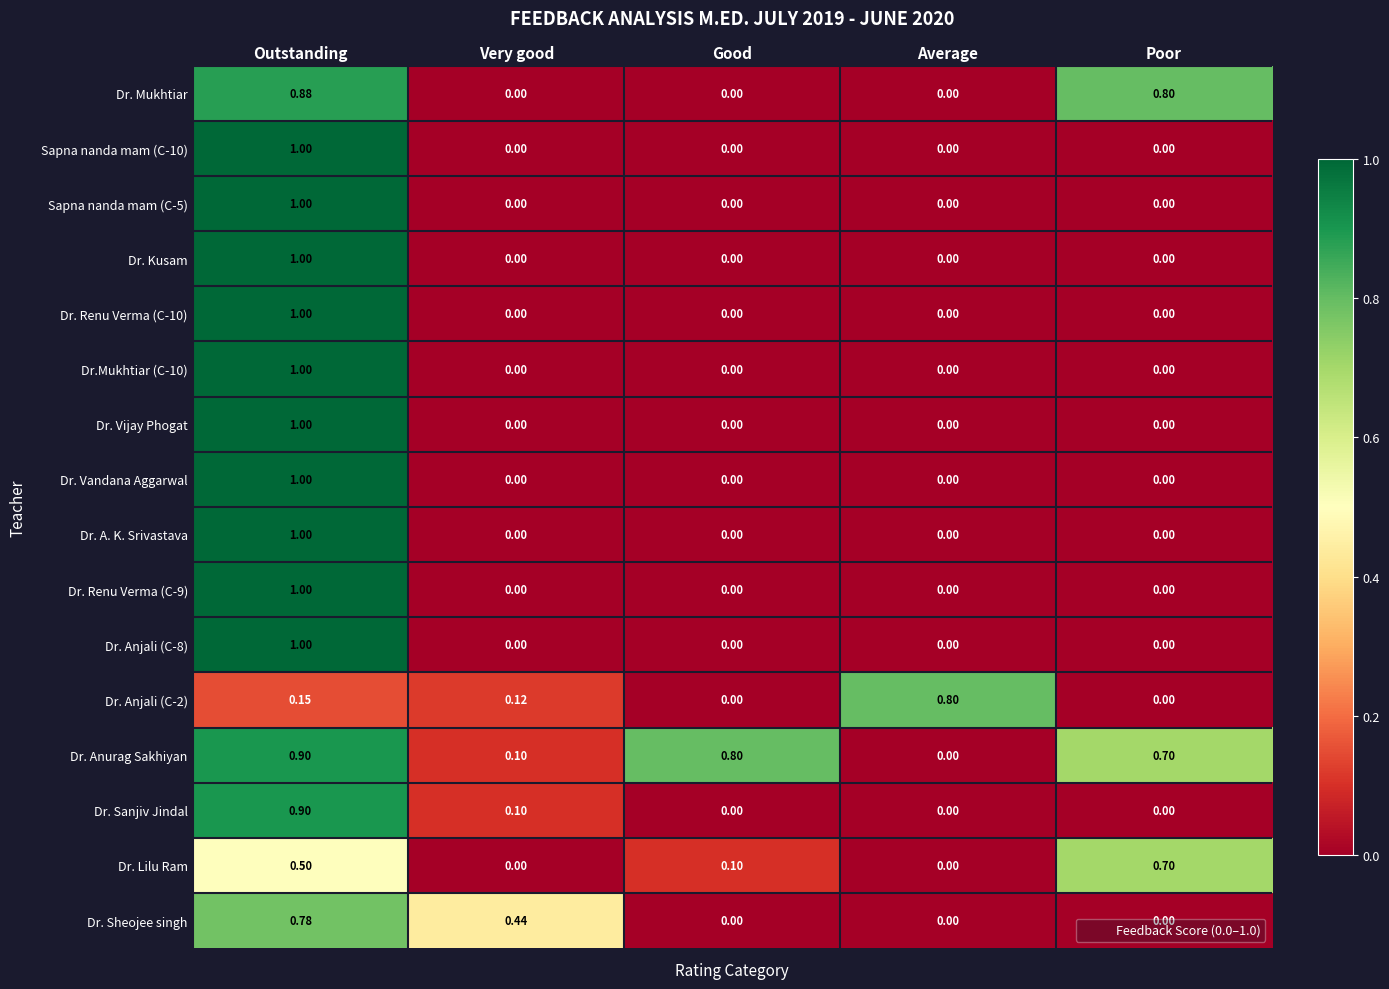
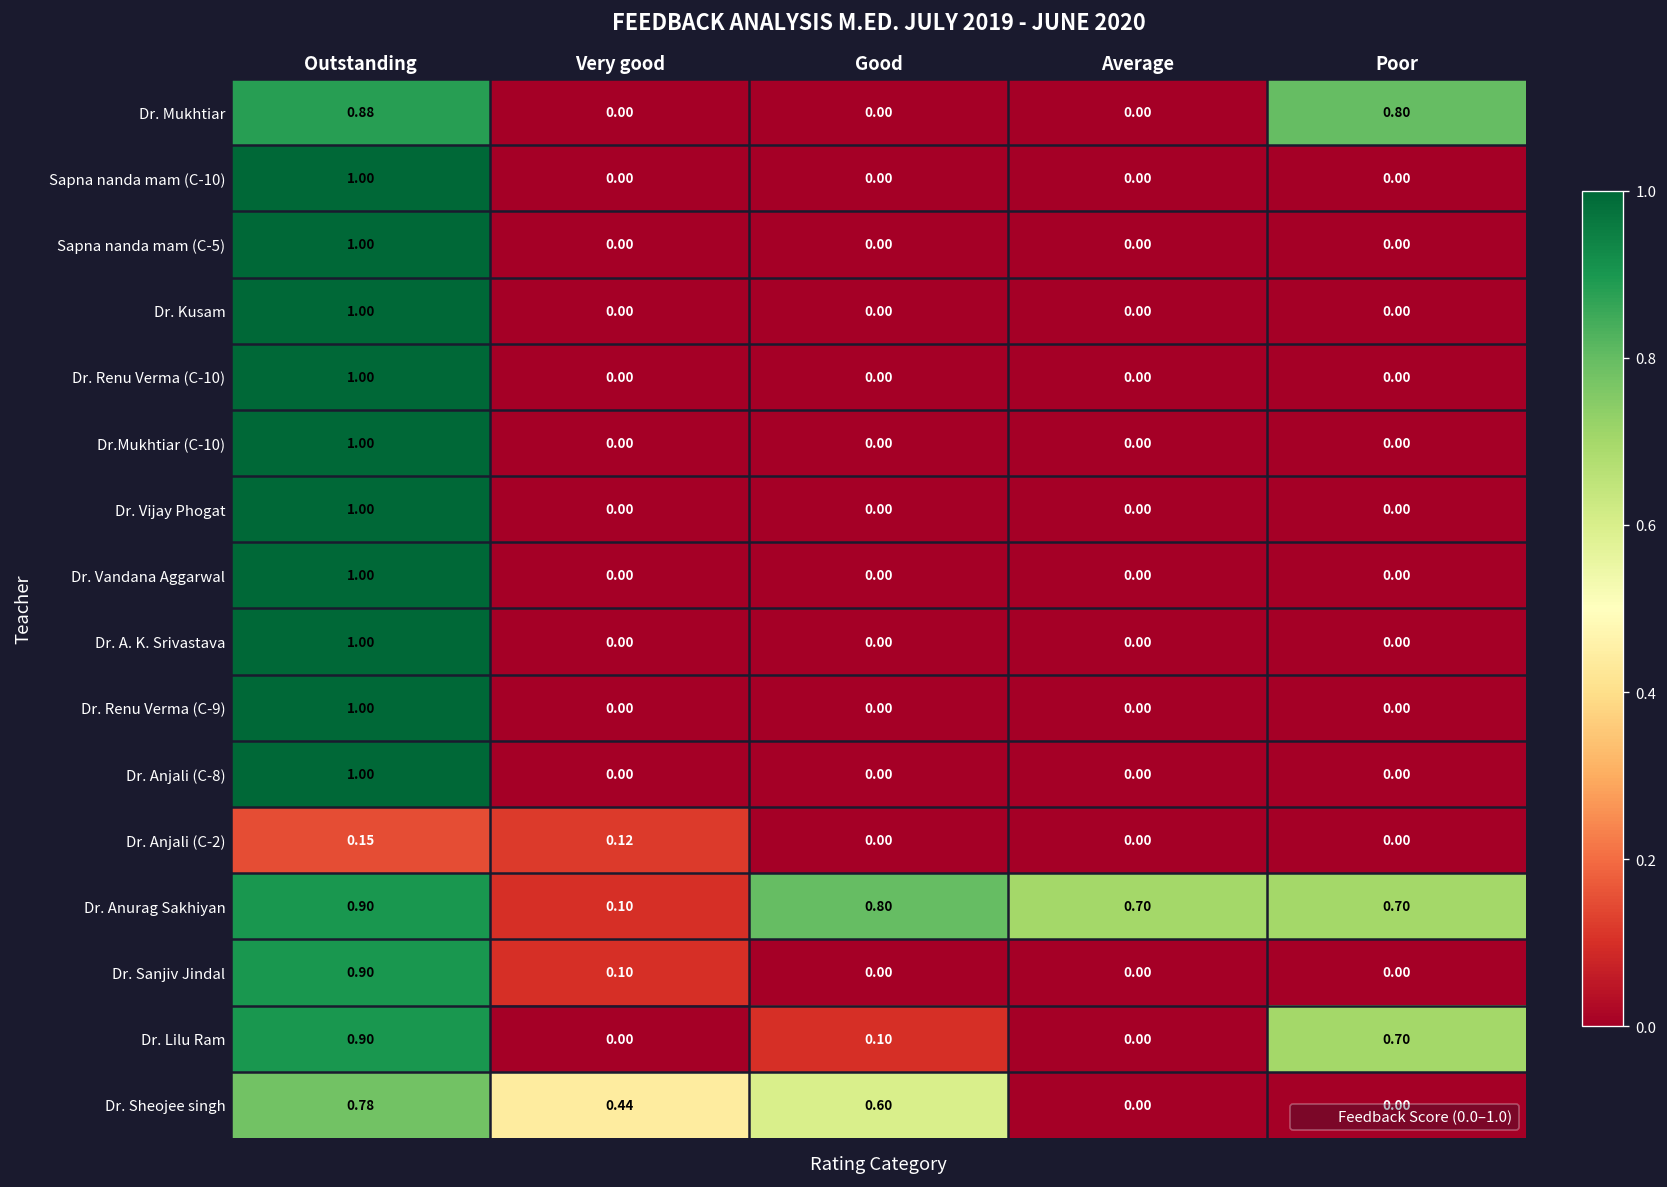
Dr. Anjali (C-2), Average: 0.80 -> 0.00
Dr. Anurag Sakhiyan, Average: 0.00 -> 0.70
Dr. Lilu Ram, Outstanding: 0.50 -> 0.90
Dr. Sheojee singh, Good: 0.00 -> 0.60
